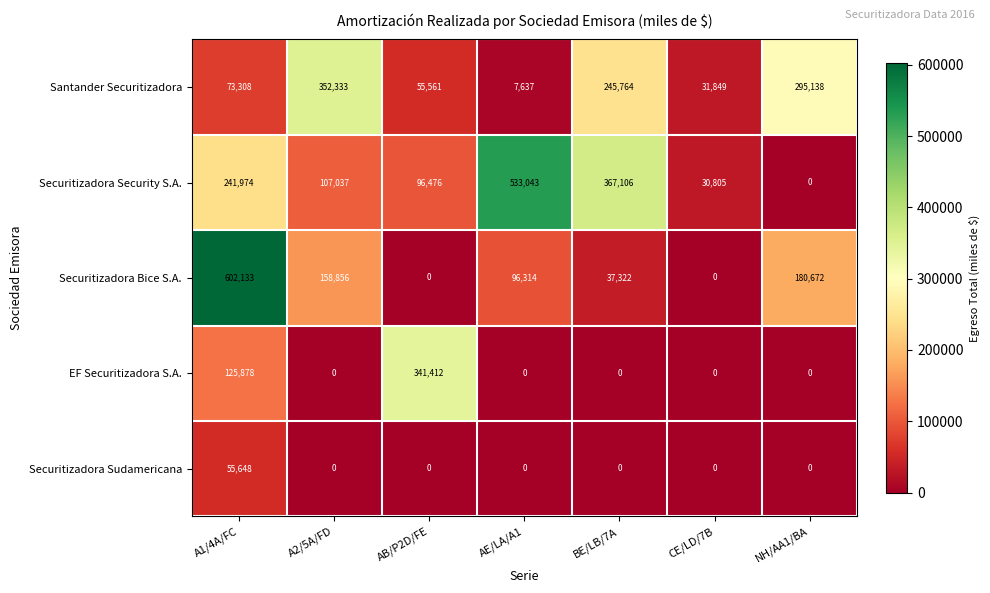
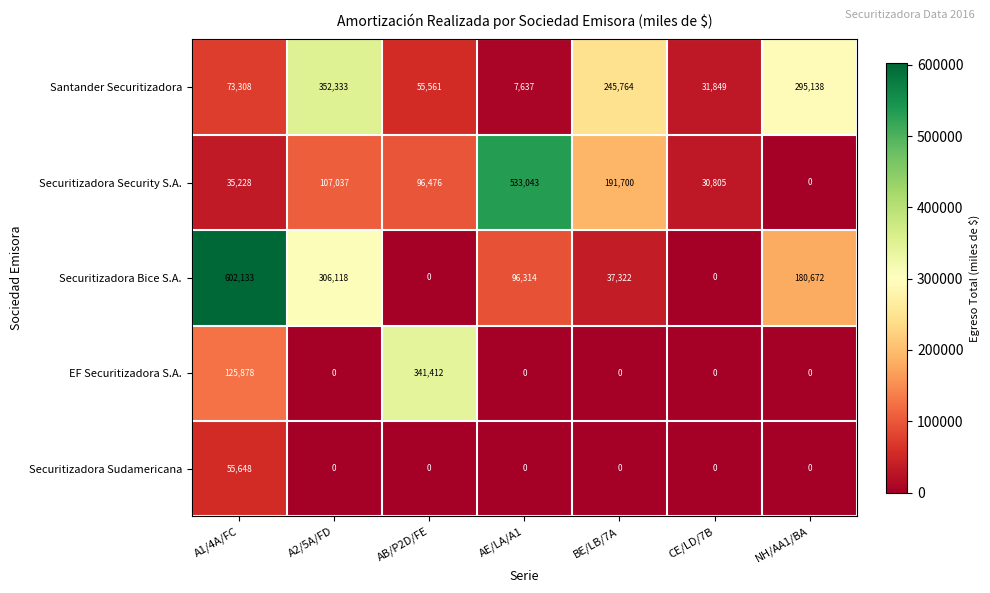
Securitizadora Security S.A., A1/4A/FC: 241,974 -> 35,228
Securitizadora Security S.A., BE/LB/7A: 367,106 -> 191,700
Securitizadora Bice S.A., A2/5A/FD: 158,856 -> 306,118
